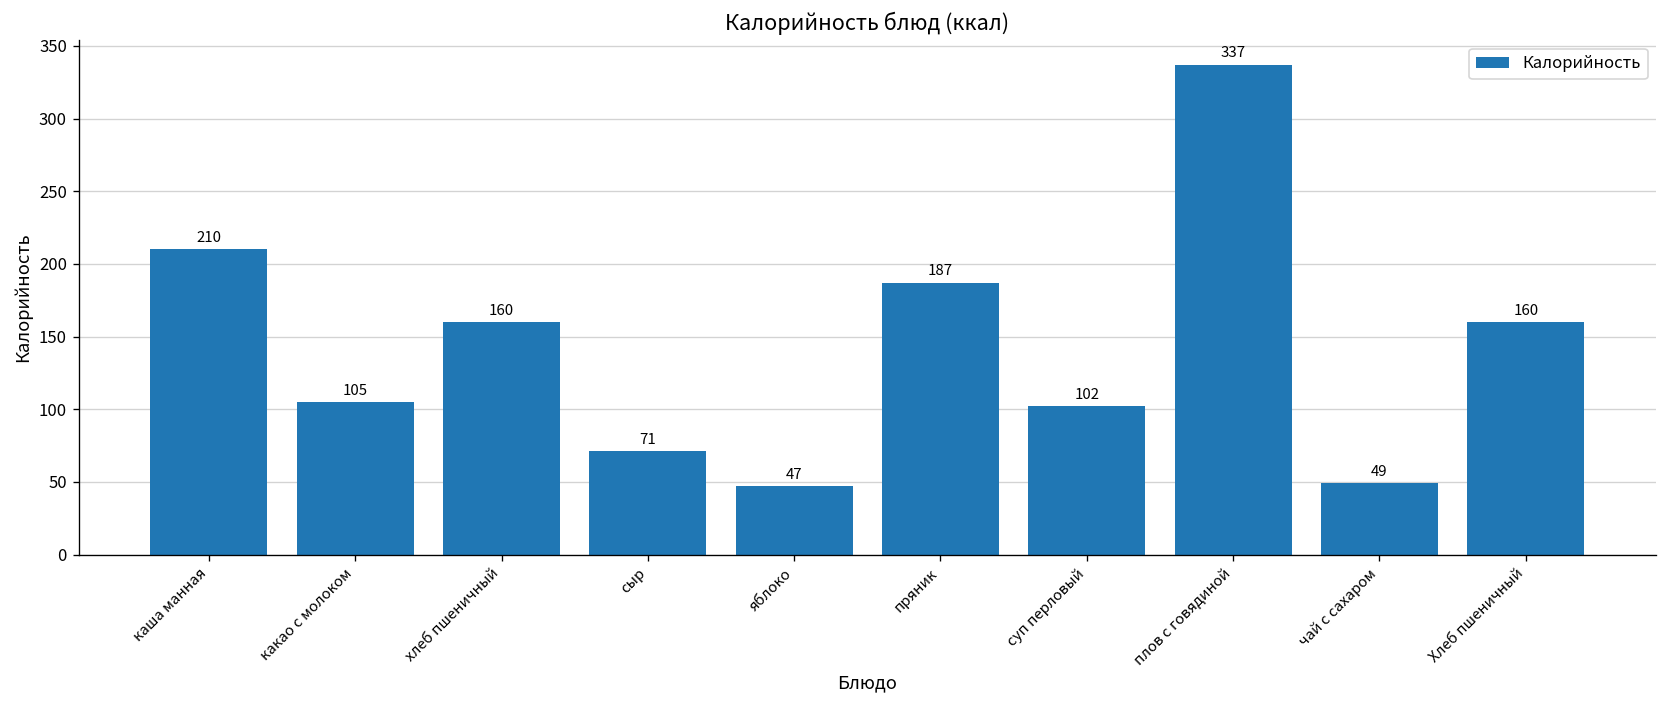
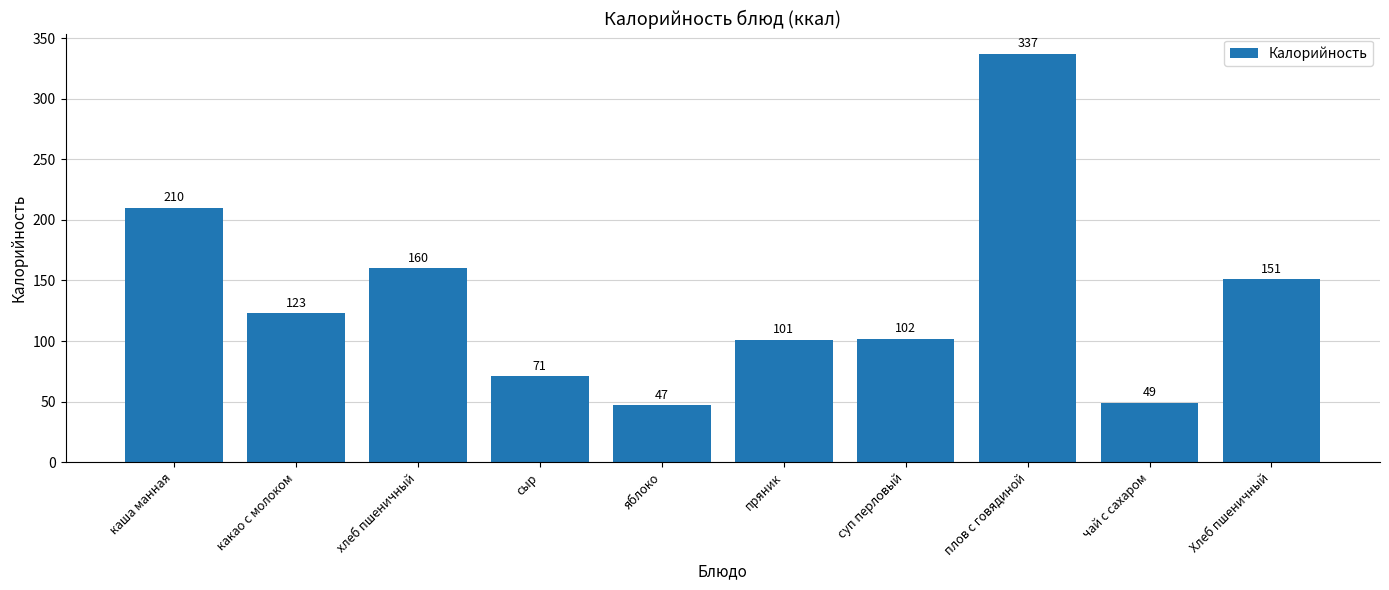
какао с молоком: 105 -> 123
пряник: 187 -> 101
Хлеб пшеничный: 160 -> 151
